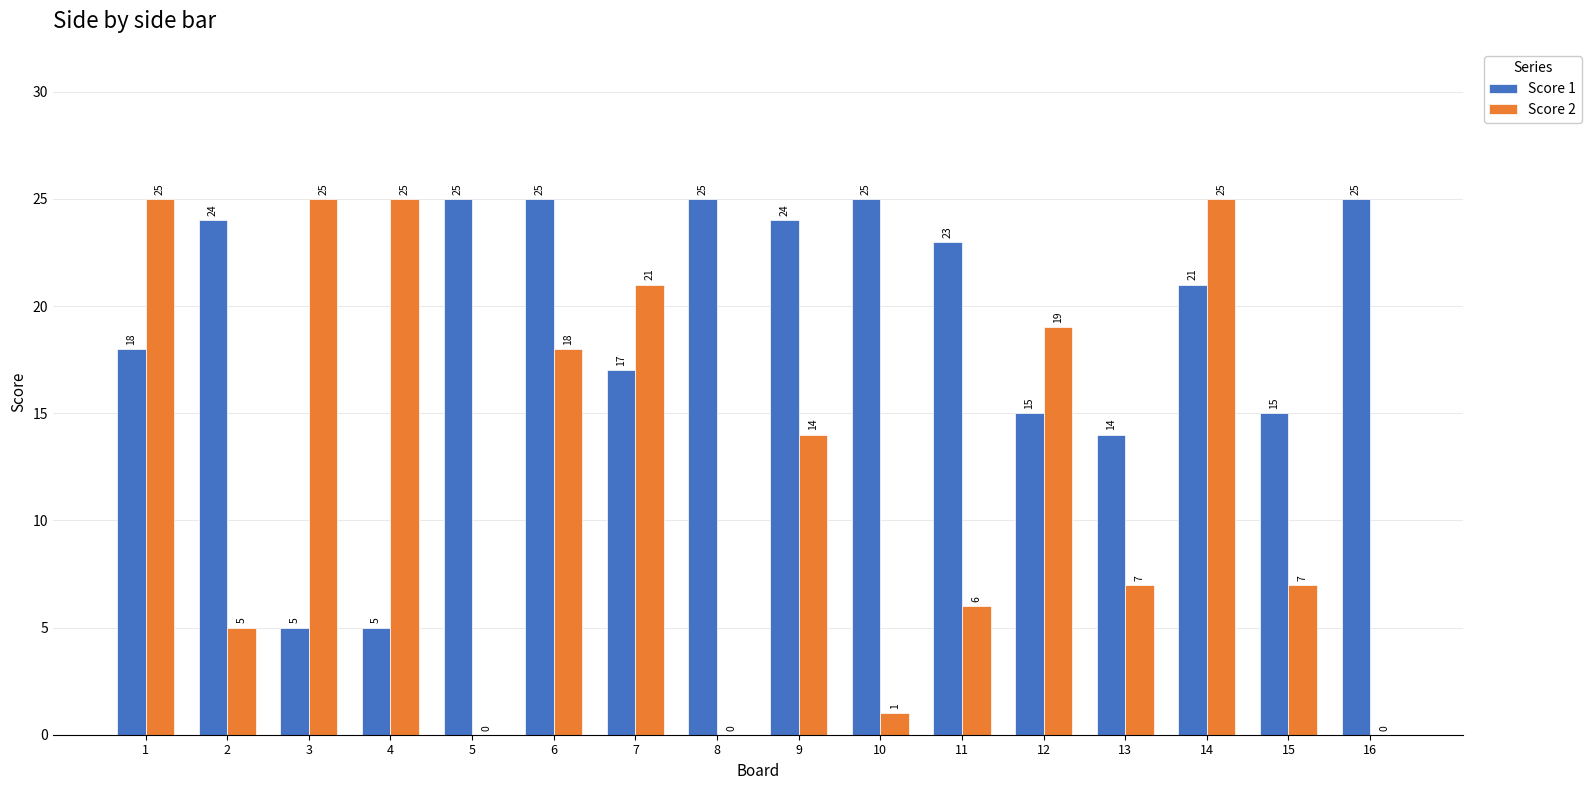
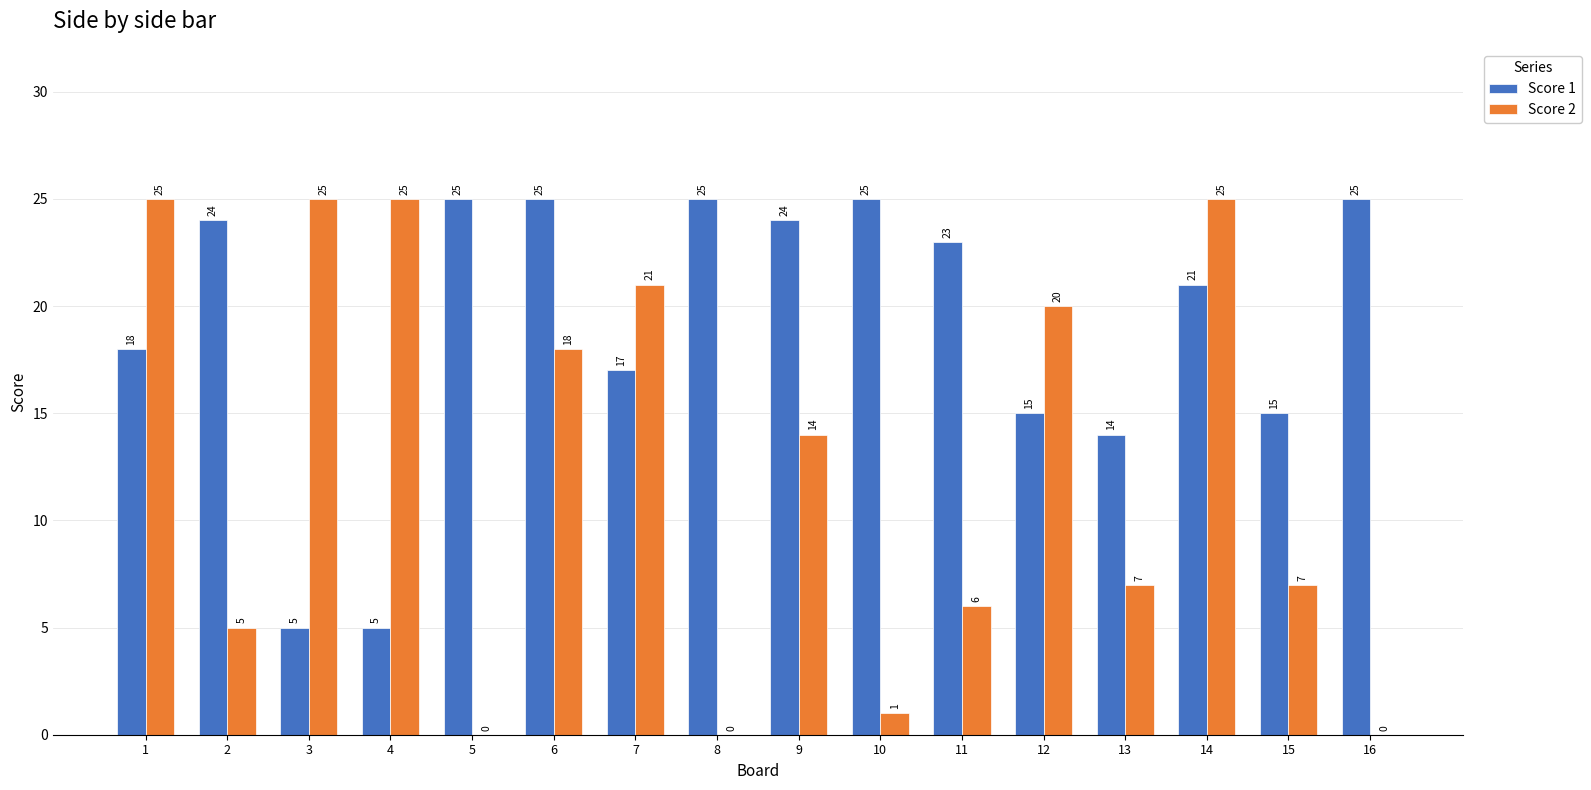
Score 2, 12: 19 -> 20
